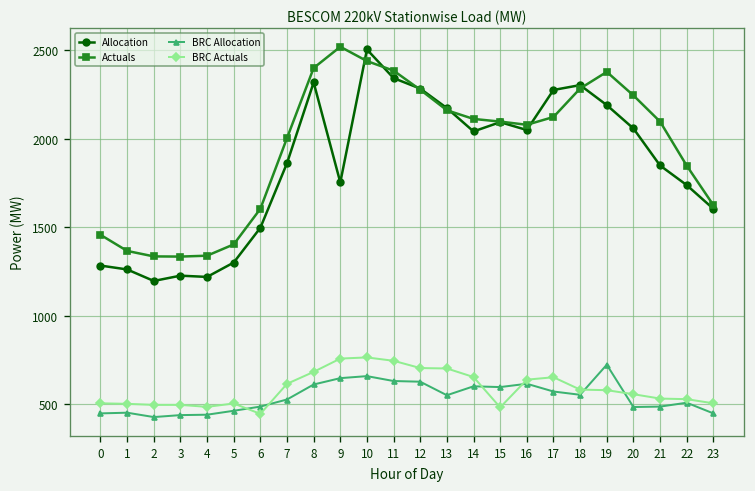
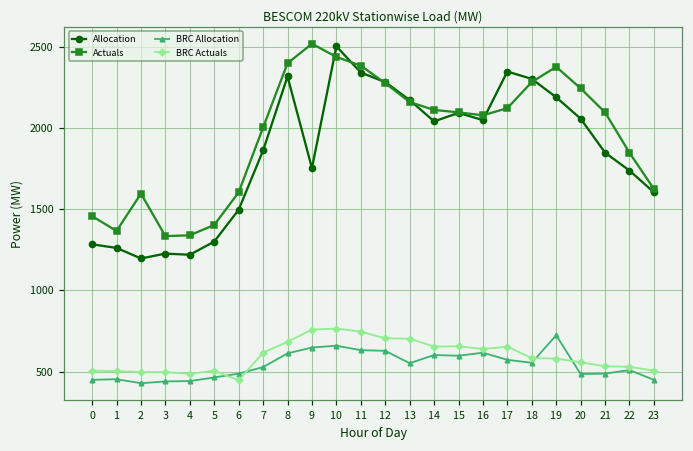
Actuals, 2: 1340 -> 1600
BRC Actuals, 15: 480 -> 660
Allocation, 17: 2280 -> 2350
